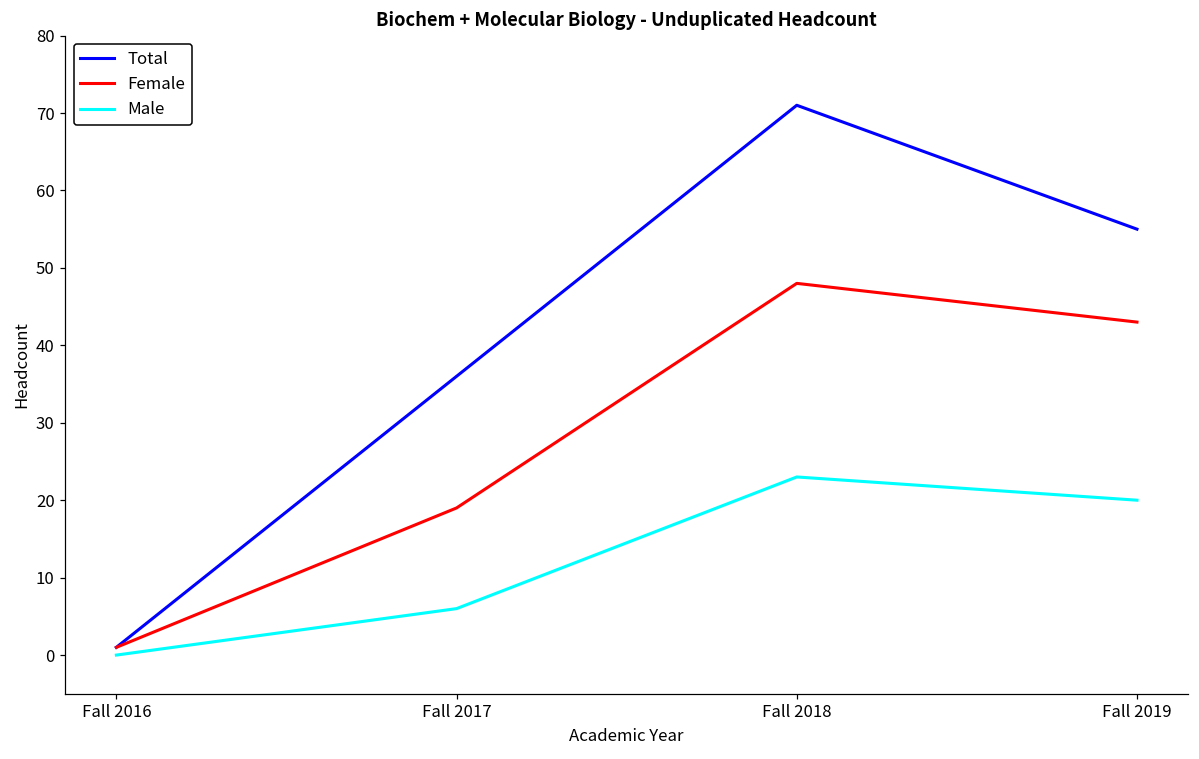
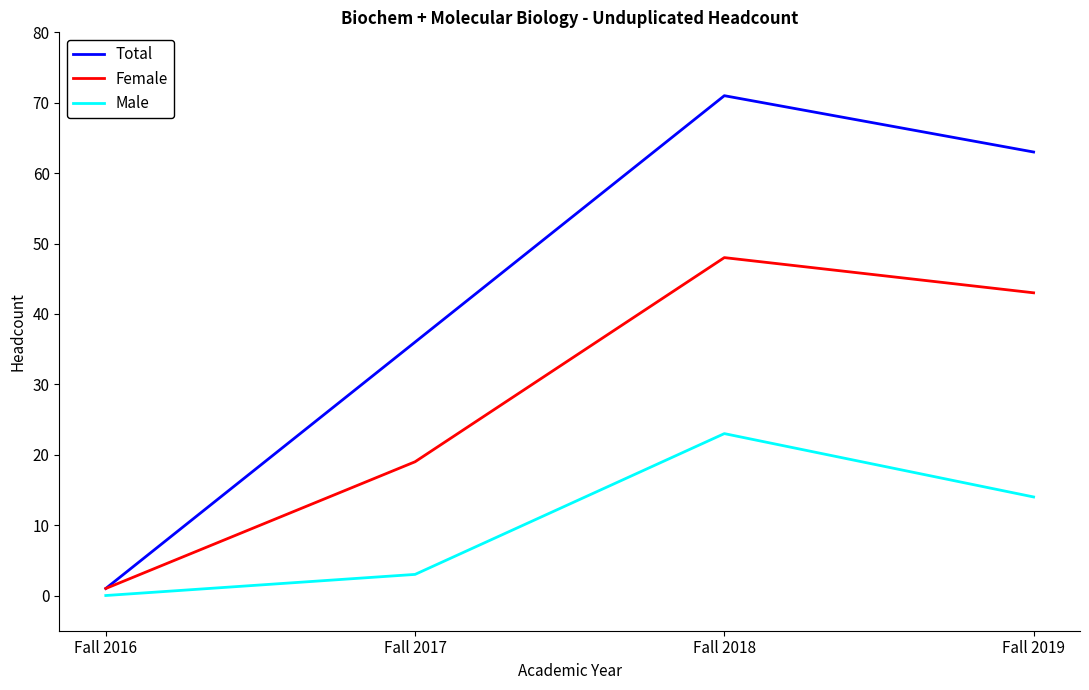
Male, Fall 2017: 6 -> 3
Total, Fall 2019: 55 -> 63
Male, Fall 2019: 20 -> 14
